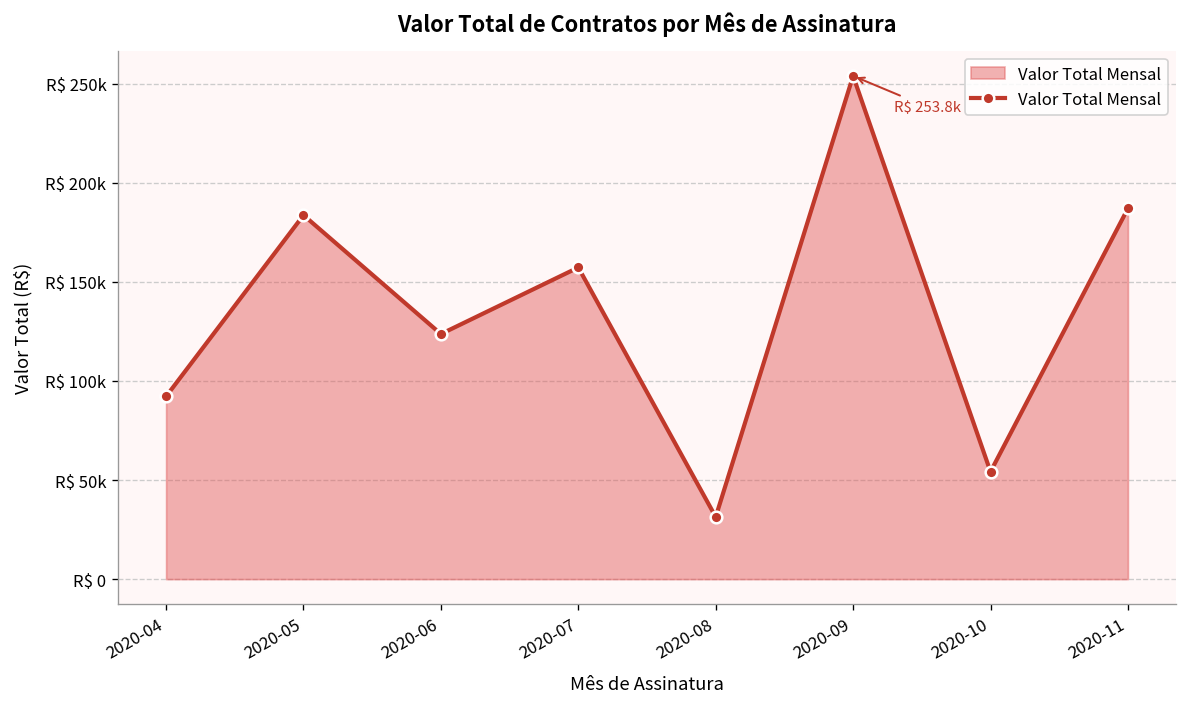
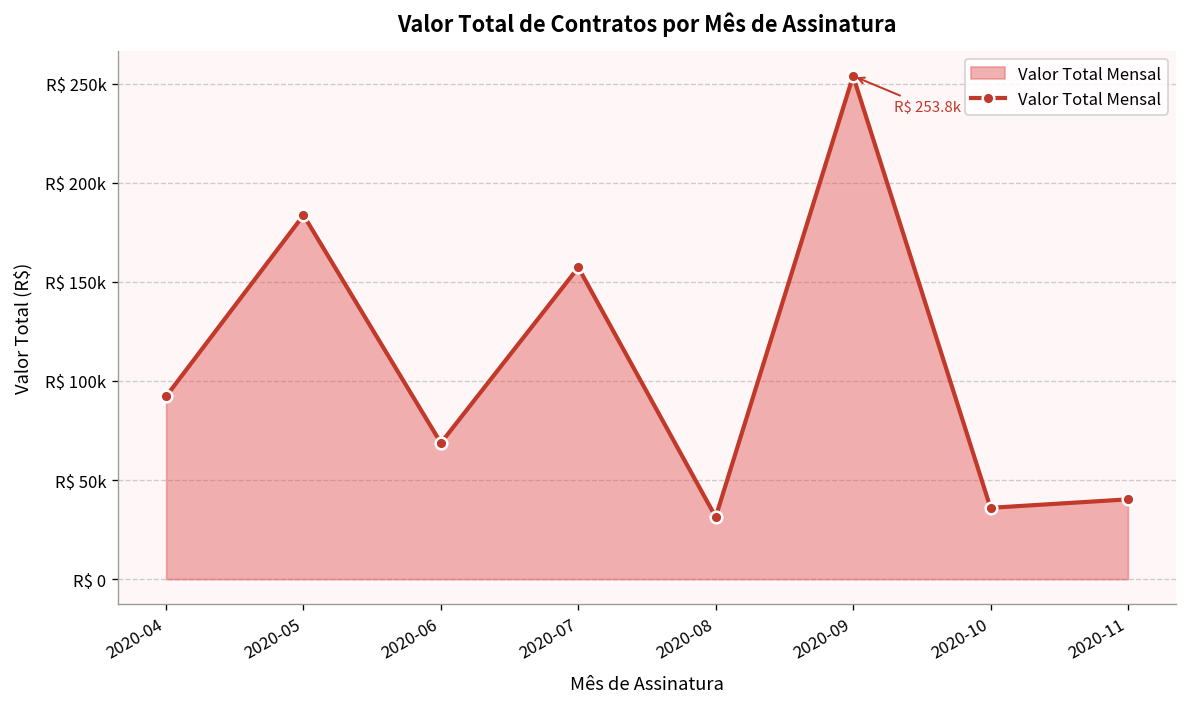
2020-06: R$ 124000 -> R$ 69000
2020-10: R$ 54000 -> R$ 36000
2020-11: R$ 187000 -> R$ 40000
